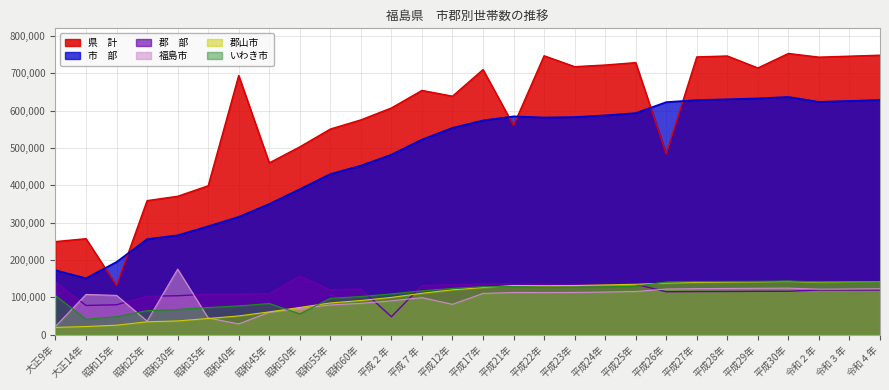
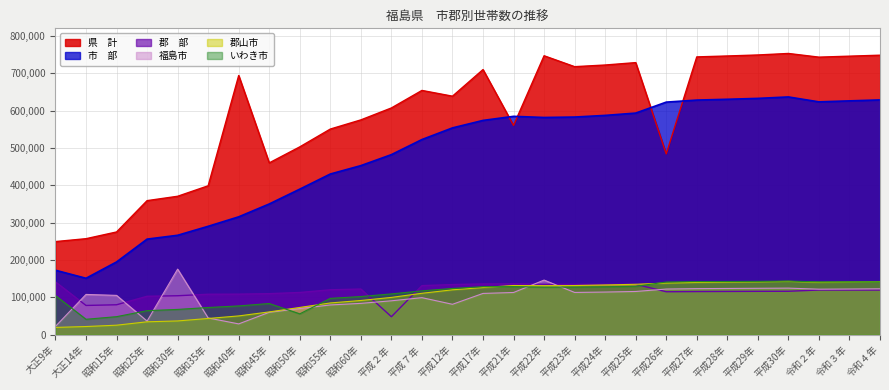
県 計, 昭和15年: 130,000 -> 280,000
郡 部, 昭和50年: 160,000 -> 110,000
福島市, 平成22年: 110,000 -> 150,000
県 計, 平成29年: 710,000 -> 750,000
